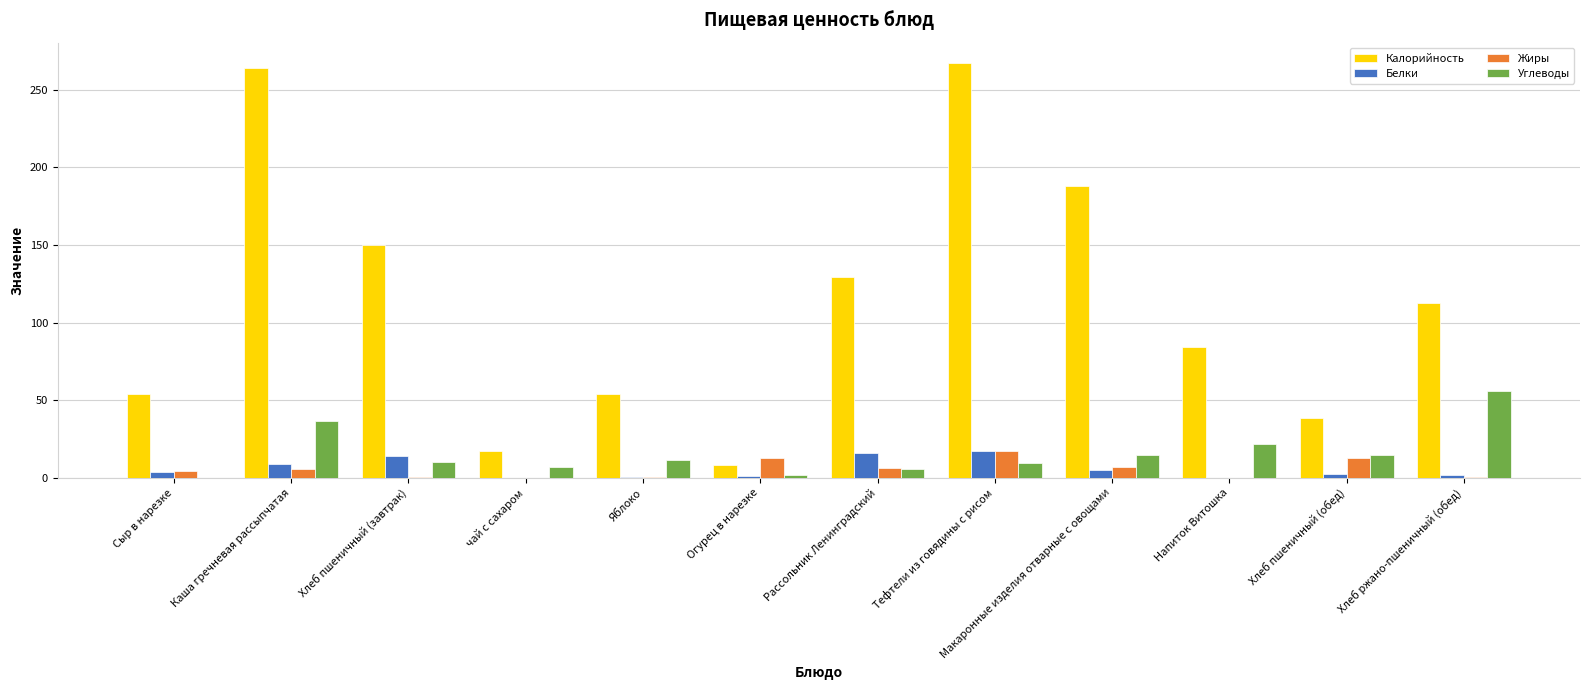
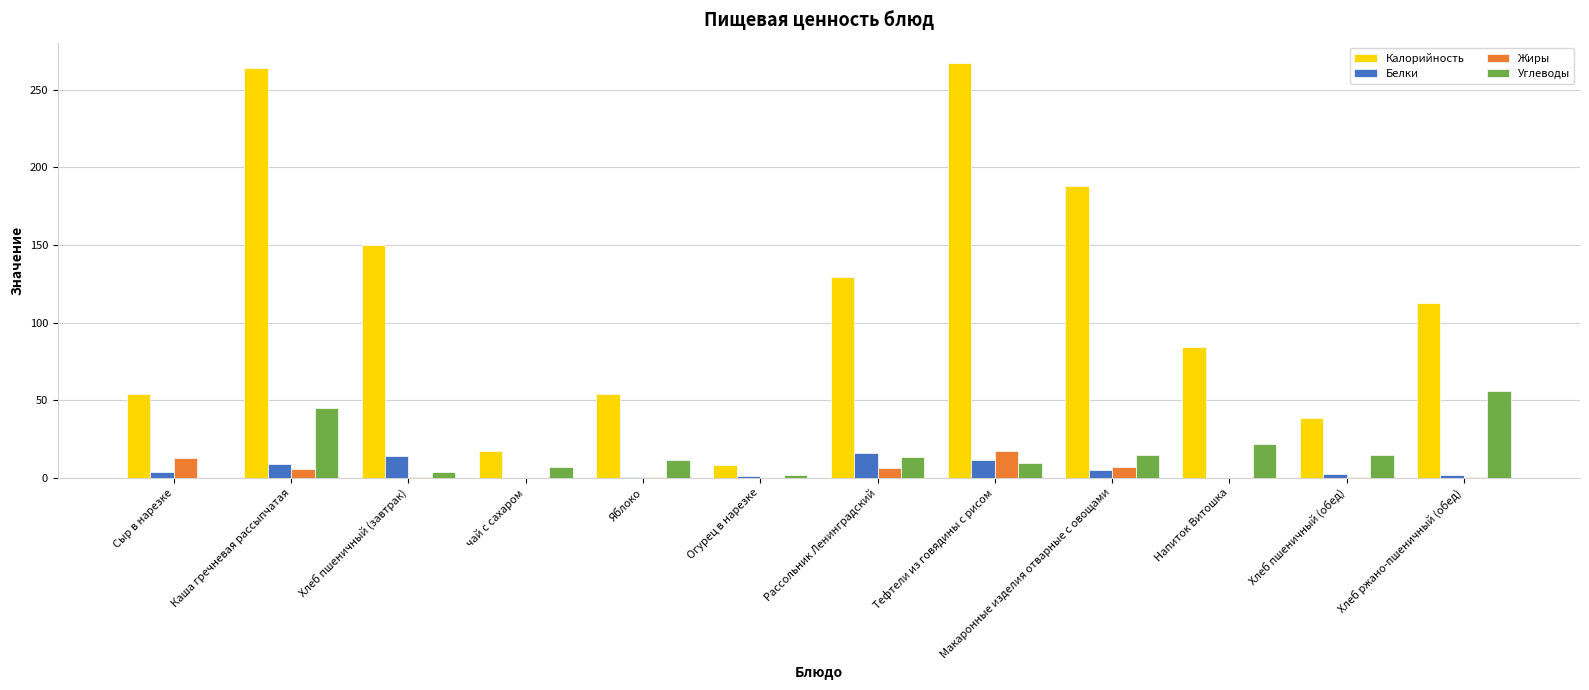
Жиры, Сыр в нарезке: 4 -> 13
Углеводы, Каша гречневая рассыпчатая: 37 -> 45
Углеводы, Хлеб пшеничный (завтрак): 10 -> 4
Жиры, Огурец в нарезке: 13 -> 0
Углеводы, Рассольник Ленинградский: 6 -> 14
Белки, Тефтели из говядины с рисом: 17 -> 11
Жиры, Хлеб пшеничный (обед): 13 -> 0
